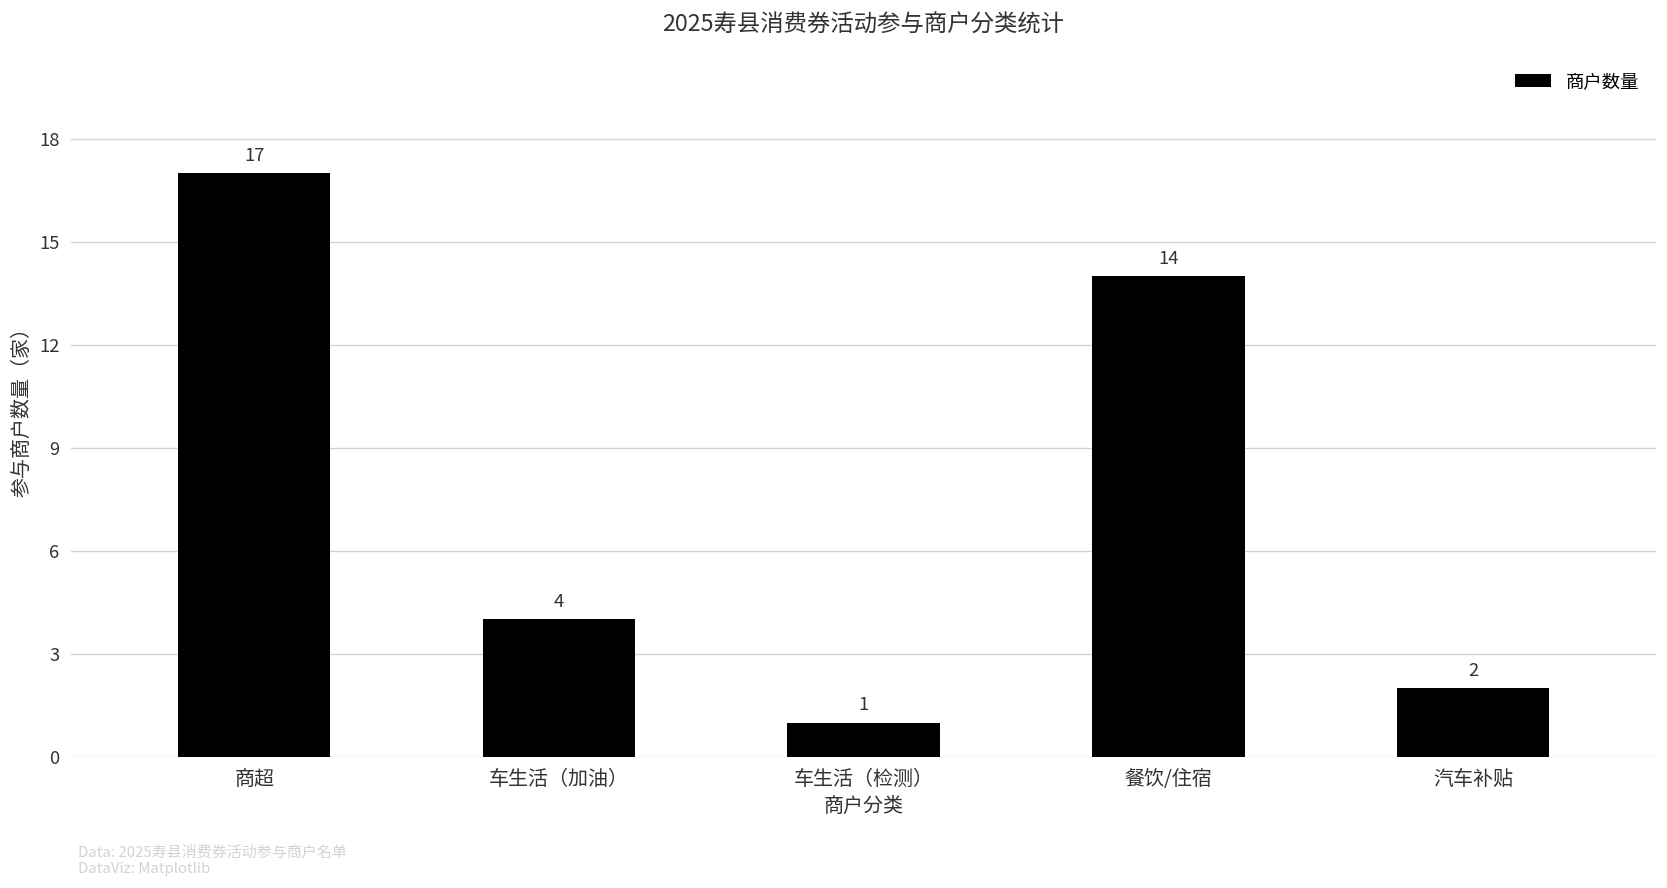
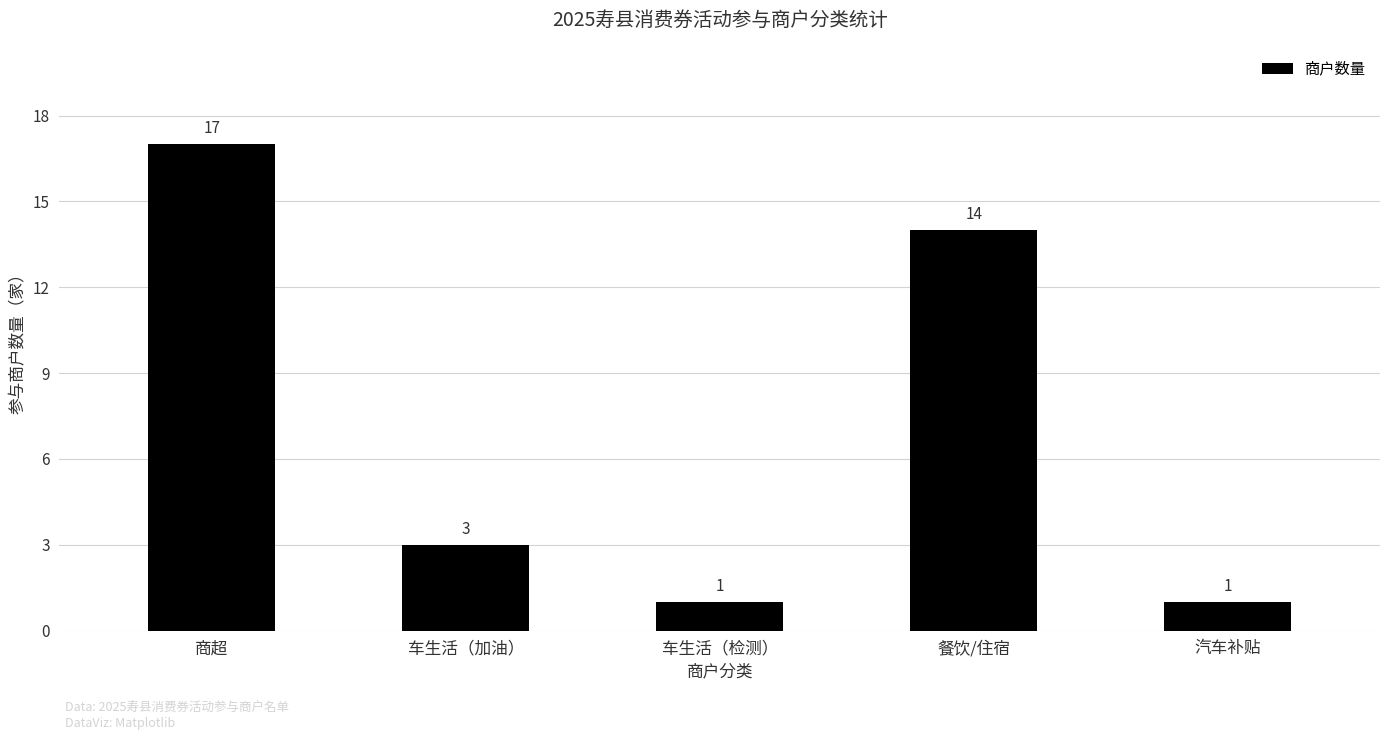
车生活（加油）: 4 -> 3
汽车补贴: 2 -> 1
